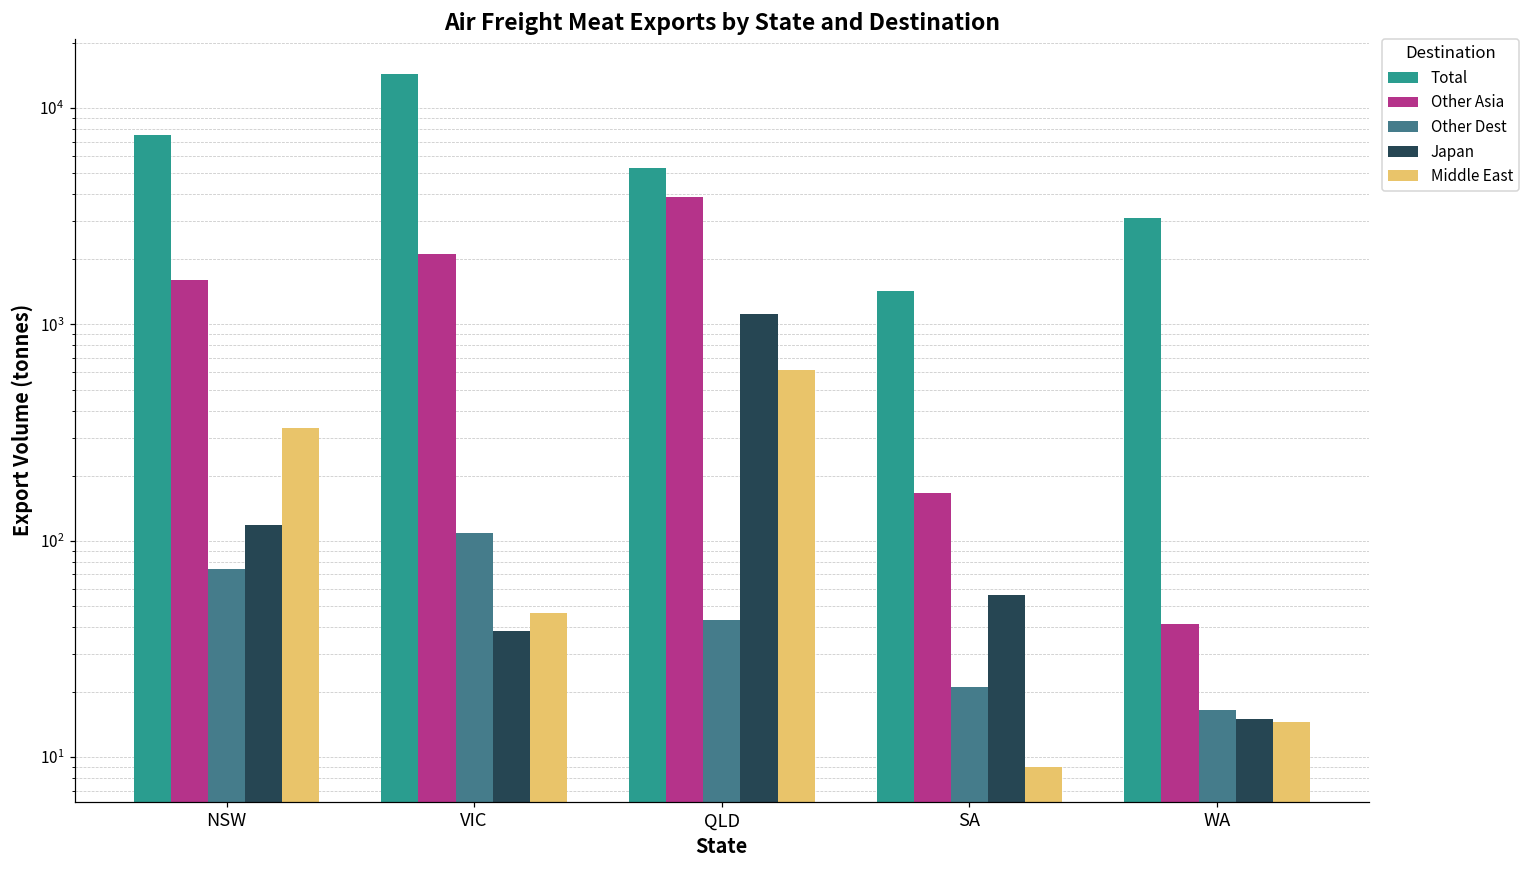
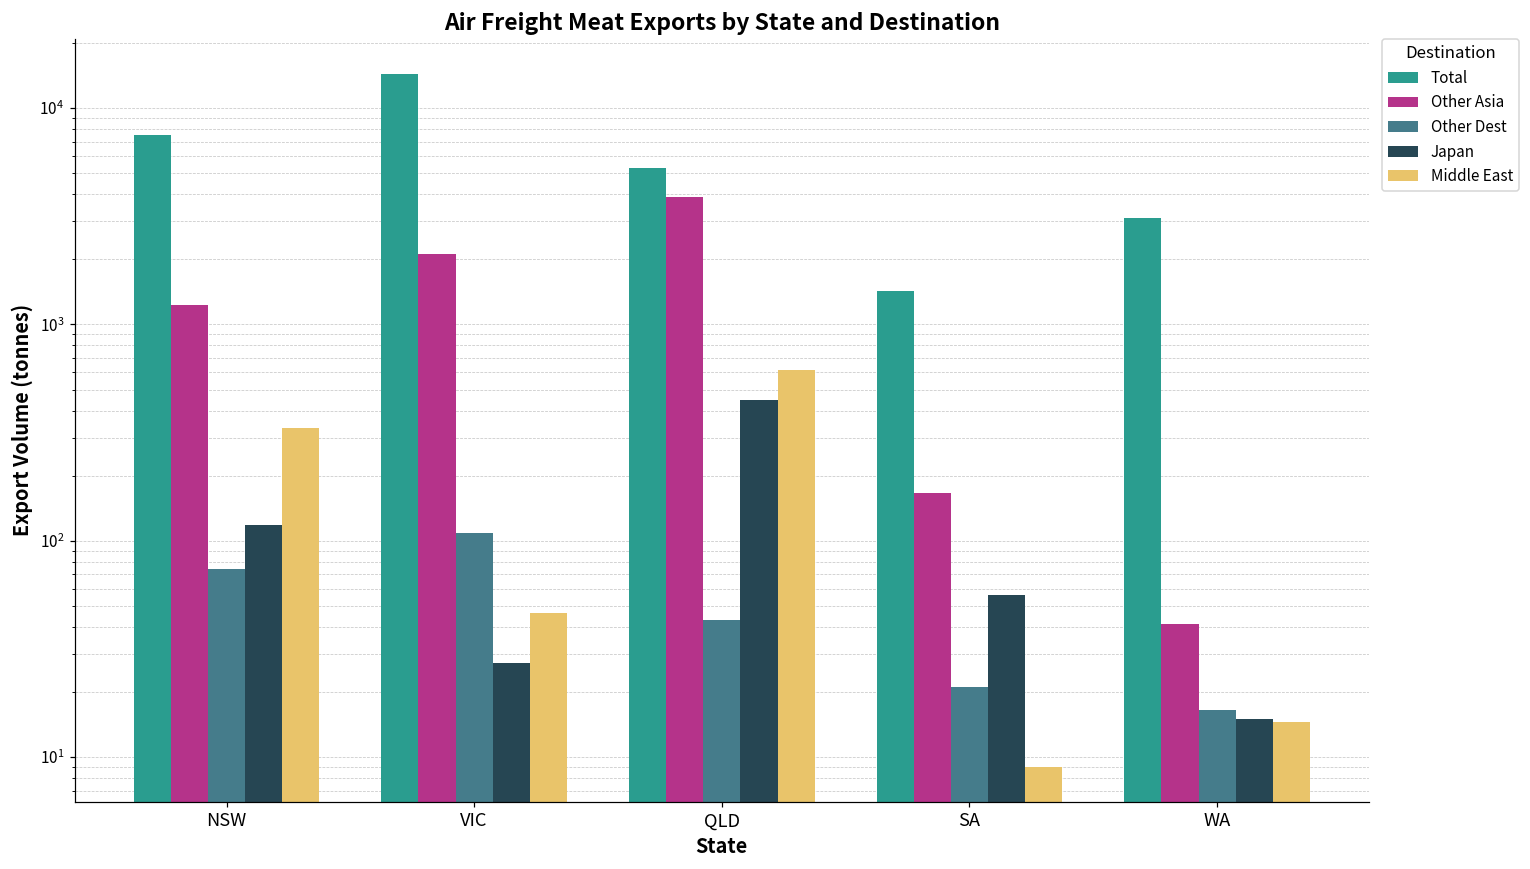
Other Asia, NSW: 1600 -> 1200
Japan, VIC: 38 -> 27
Japan, QLD: 1100 -> 450
